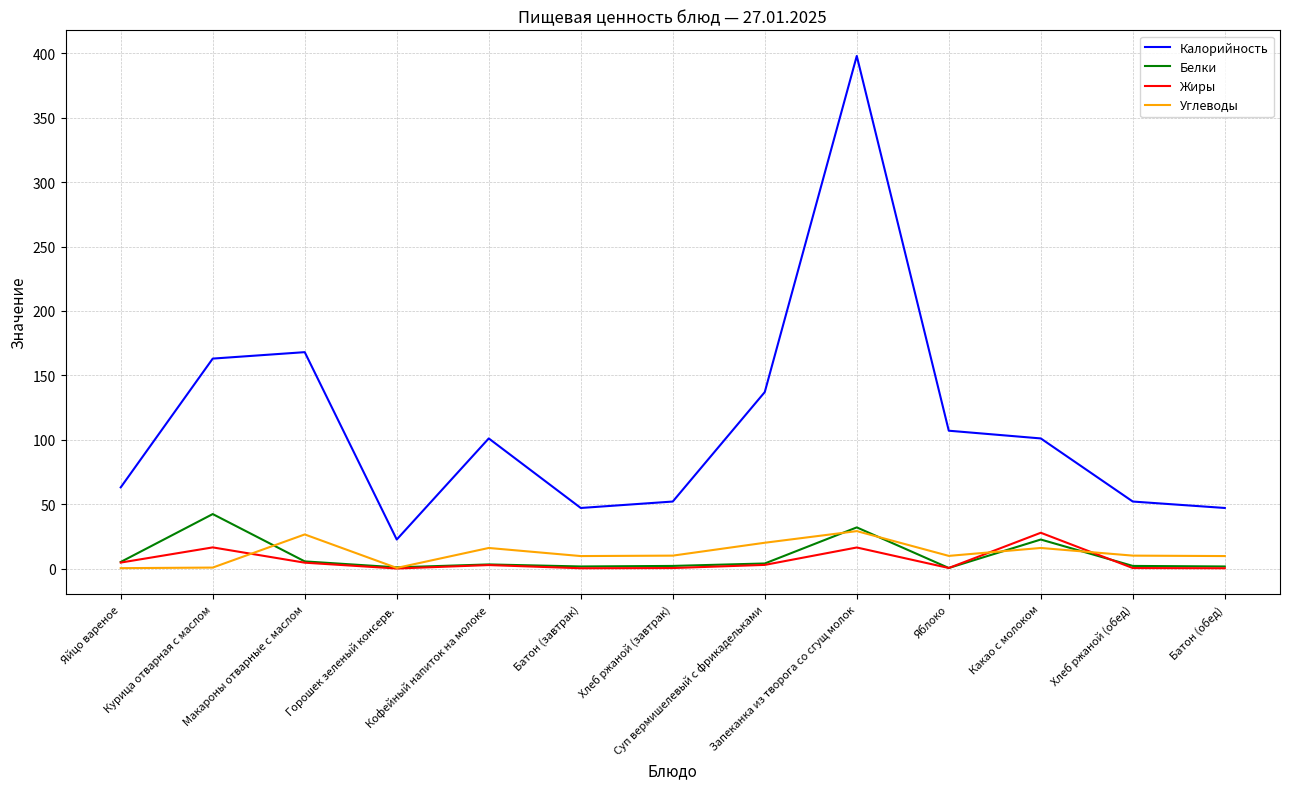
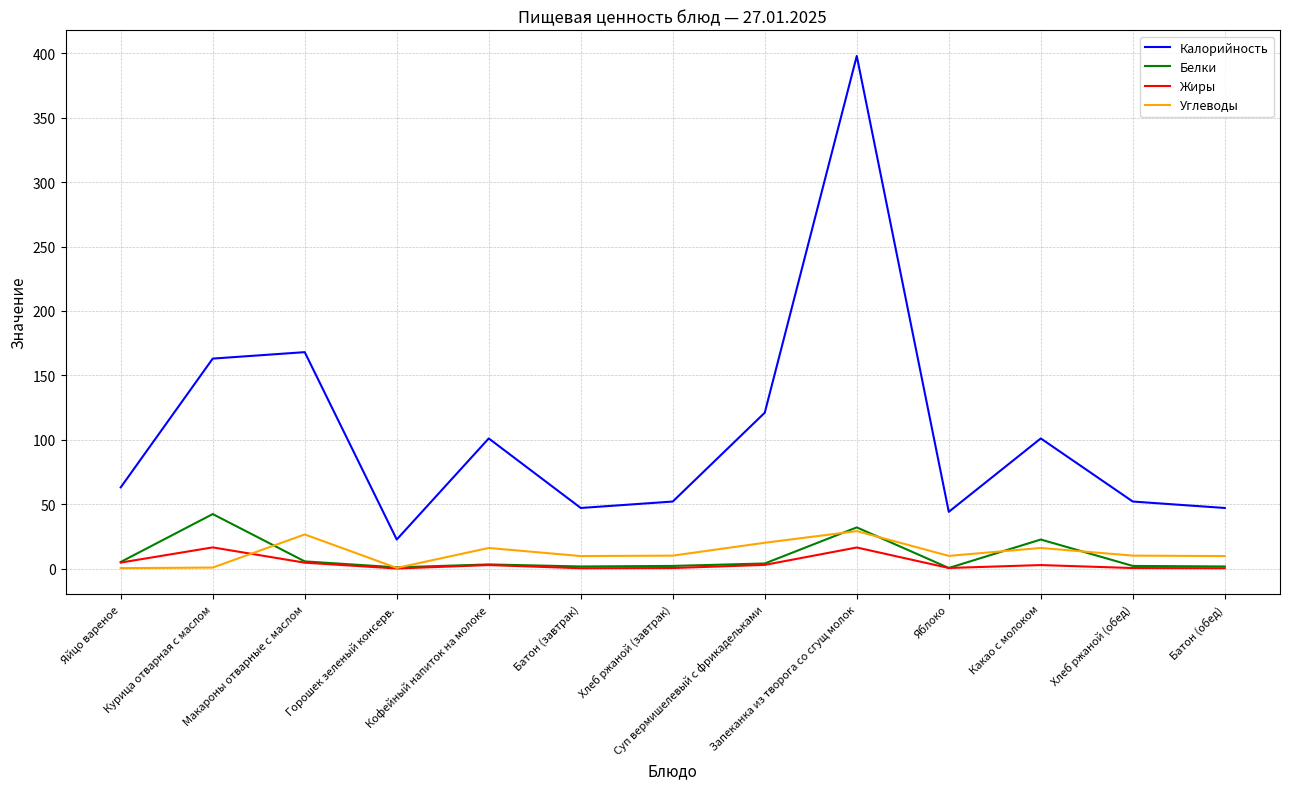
Калорийность, Суп вермишелевый с фрикадельками: 137 -> 121
Калорийность, Яблоко: 107 -> 44
Жиры, Какао с молоком: 28 -> 3
